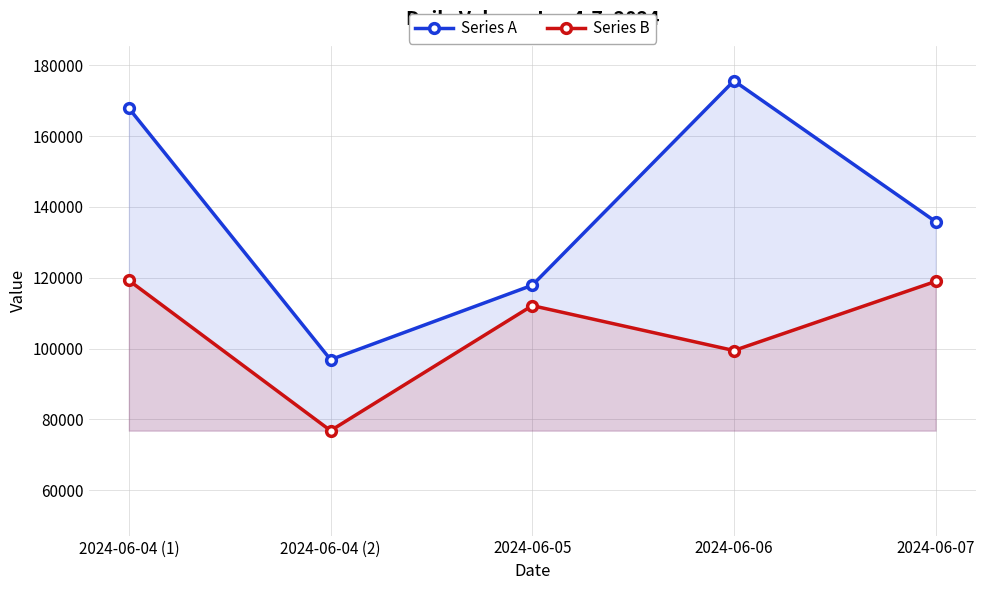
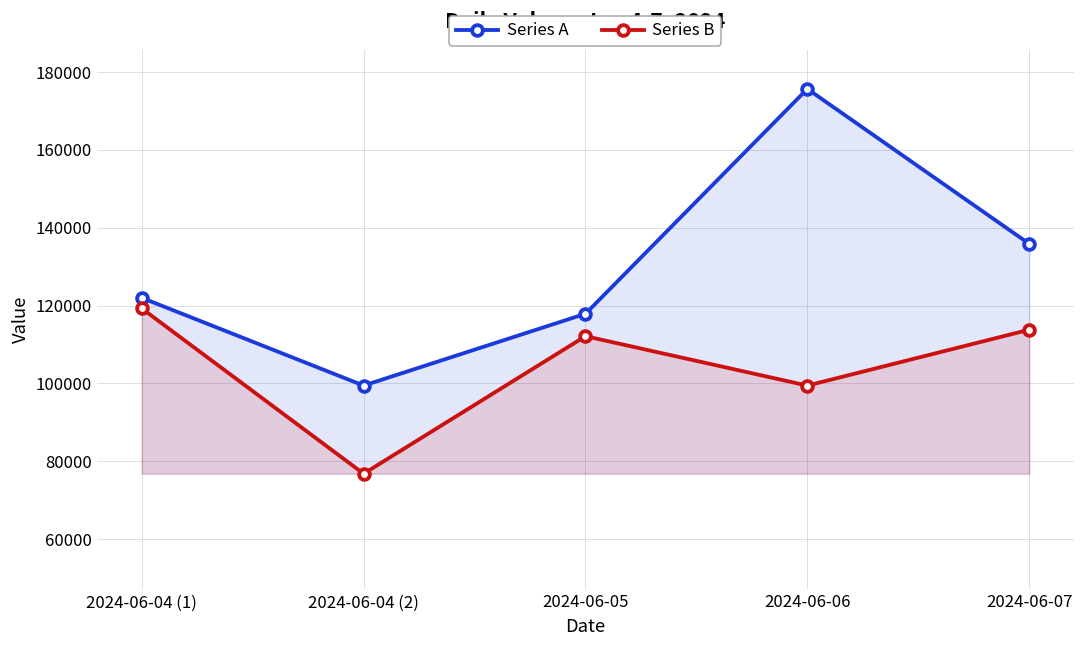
Series A, 2024-06-04 (1): 168000 -> 122000
Series A, 2024-06-04 (2): 97000 -> 99000
Series B, 2024-06-07: 119000 -> 114000
